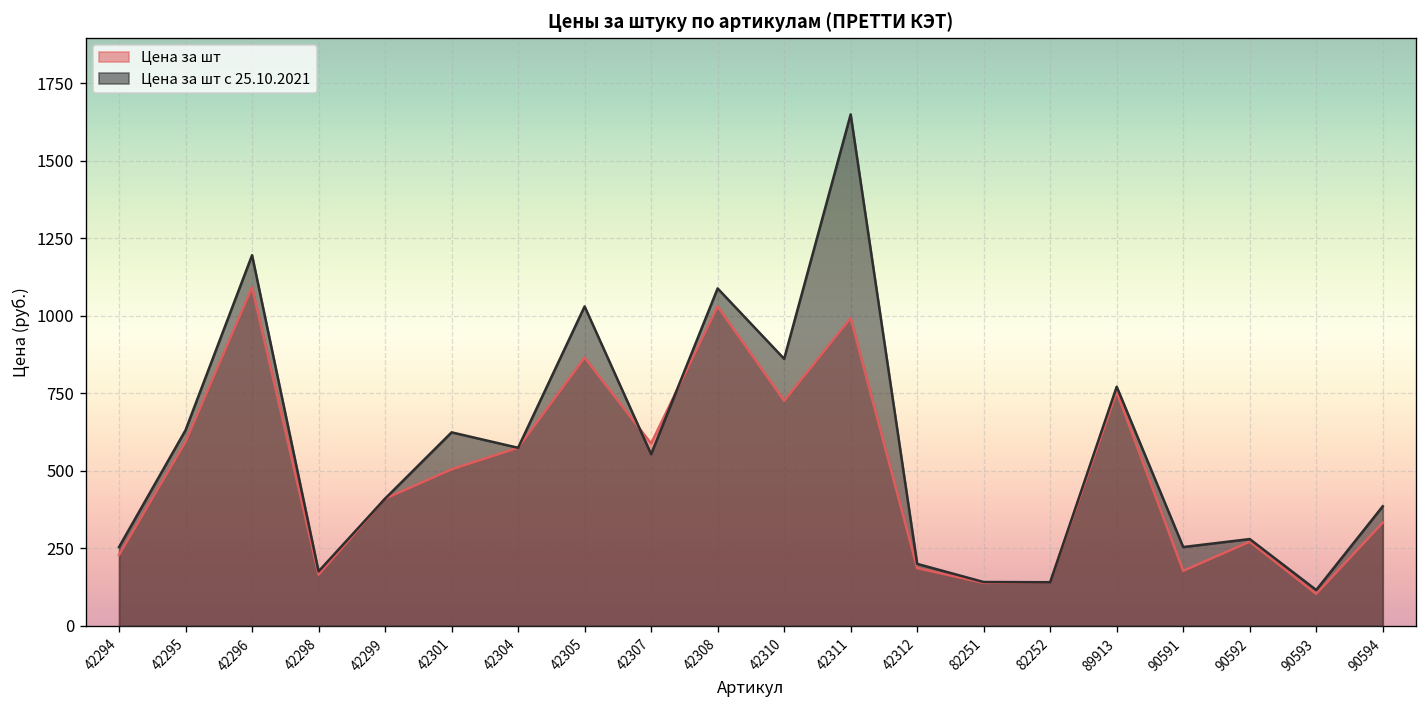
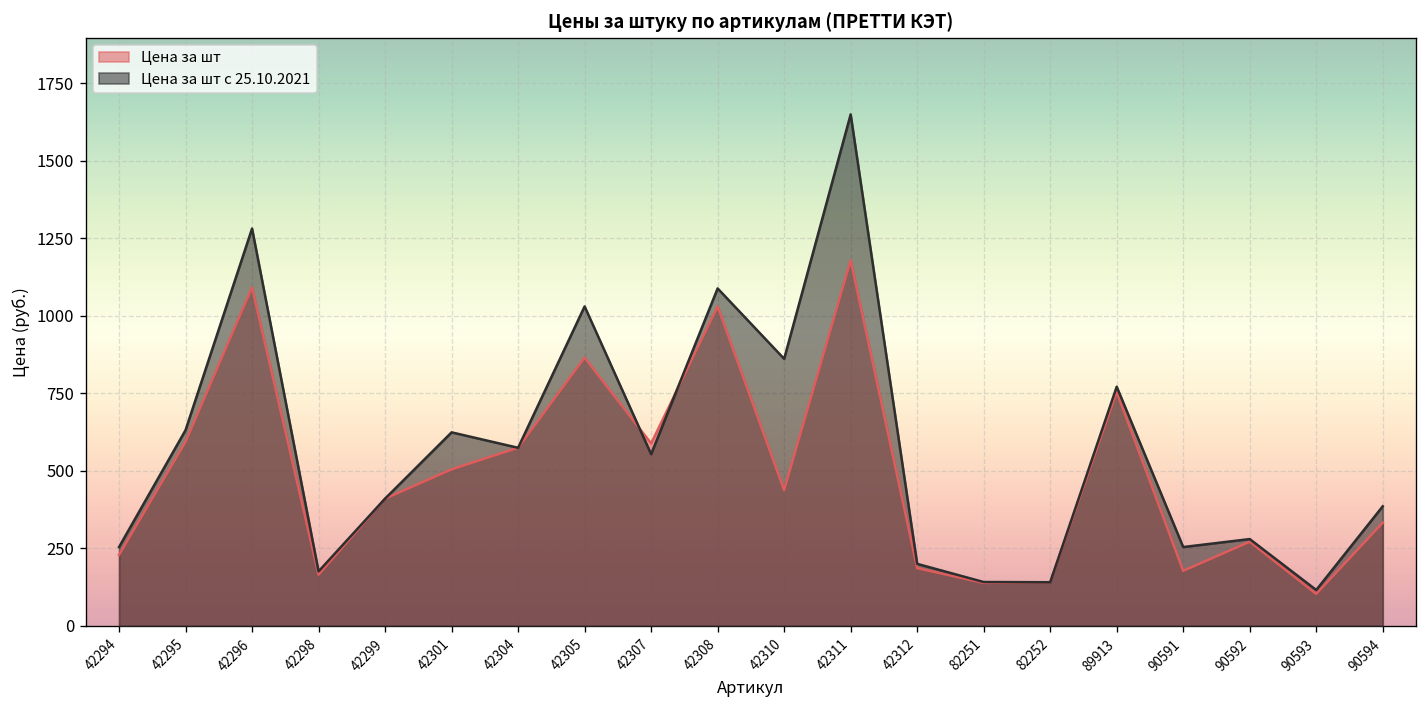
Цена за шт с 25.10.2021, 42296: 1200 -> 1280
Цена за шт, 42310: 730 -> 440
Цена за шт, 42311: 990 -> 1180
